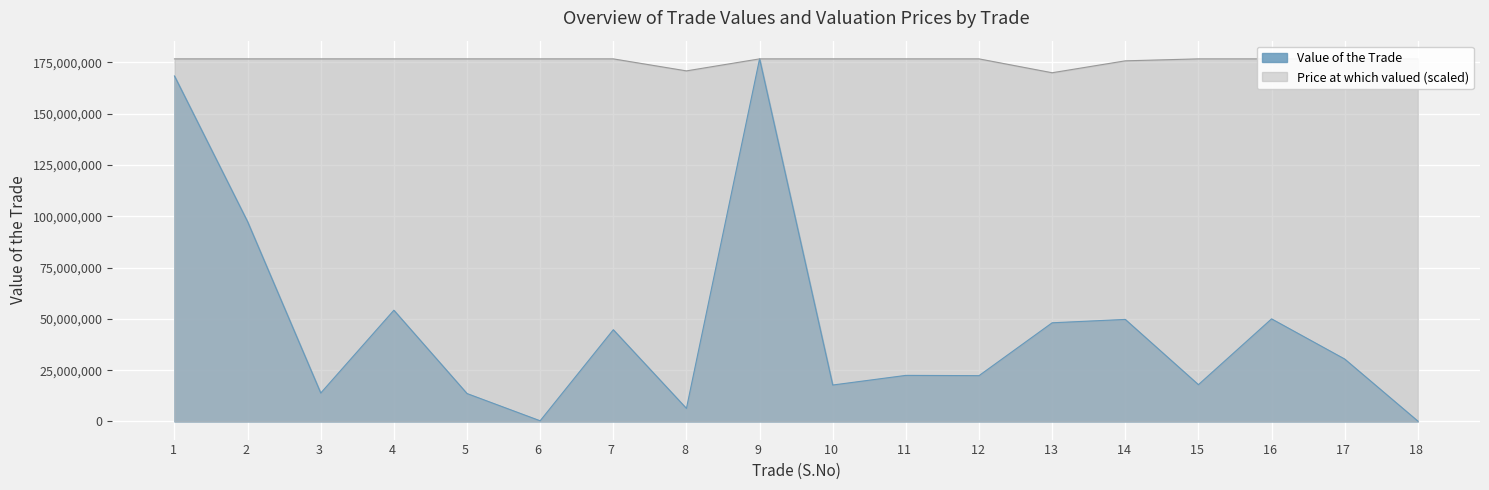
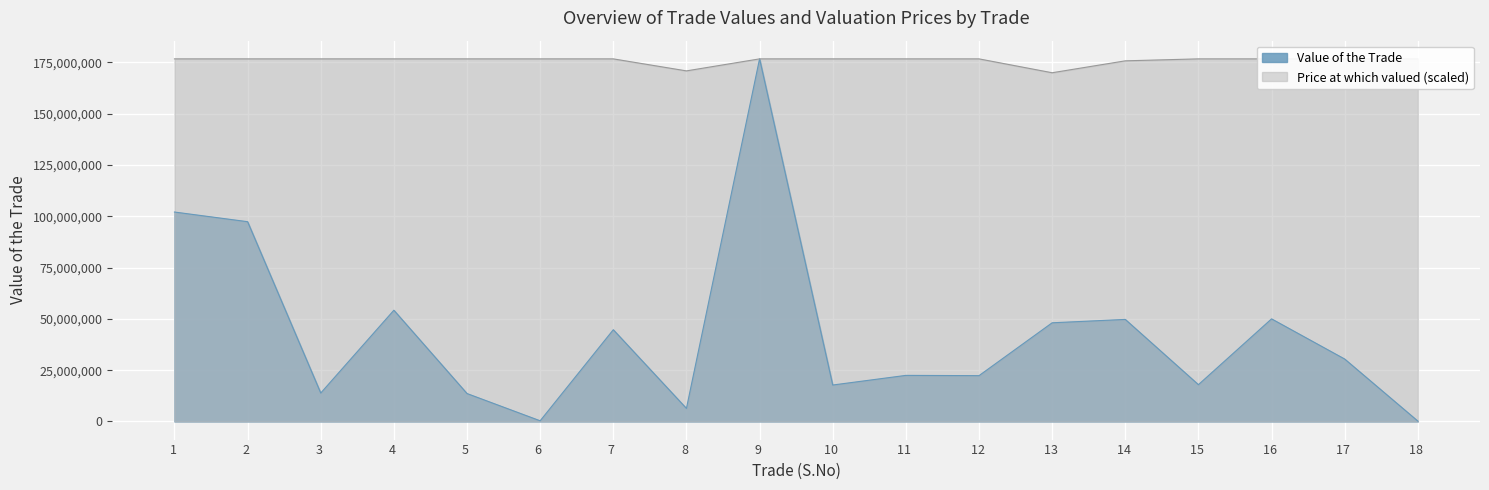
Value of the Trade, 1: 168,000,000 -> 102,000,000
